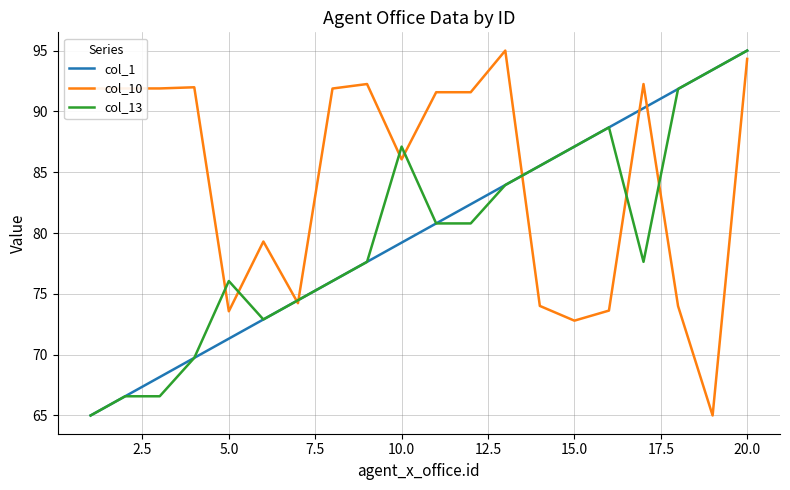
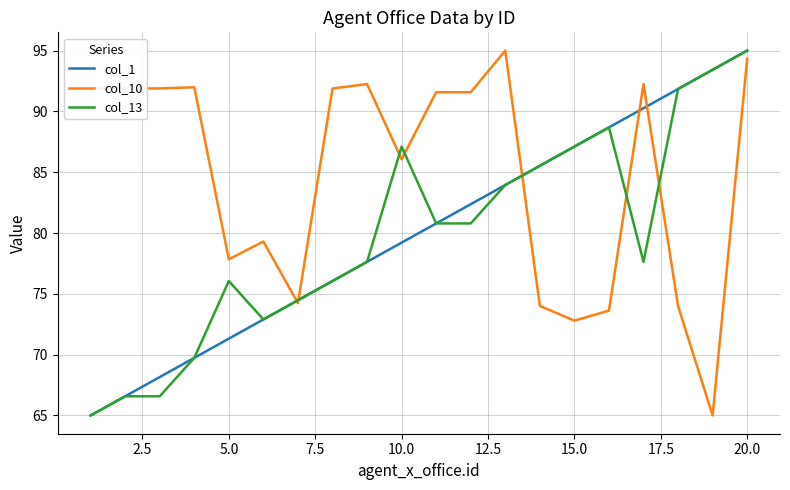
col_10, 5.0: 73.6 -> 77.8
